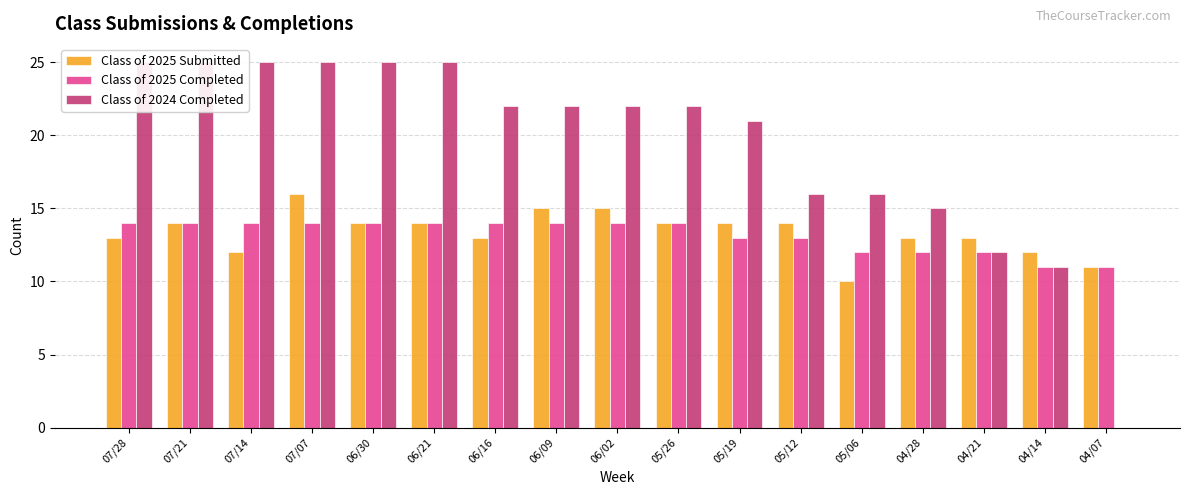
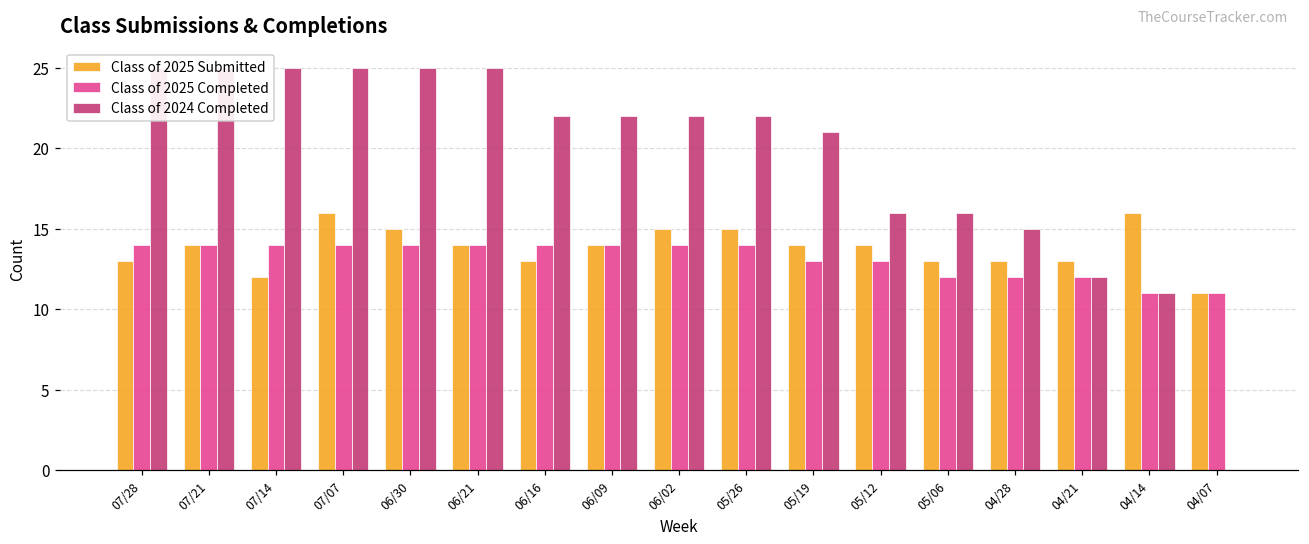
Class of 2025 Submitted, 06/30: 14 -> 15
Class of 2025 Submitted, 06/09: 15 -> 14
Class of 2025 Submitted, 05/26: 14 -> 15
Class of 2025 Submitted, 05/06: 10 -> 13
Class of 2025 Submitted, 04/14: 12 -> 16
